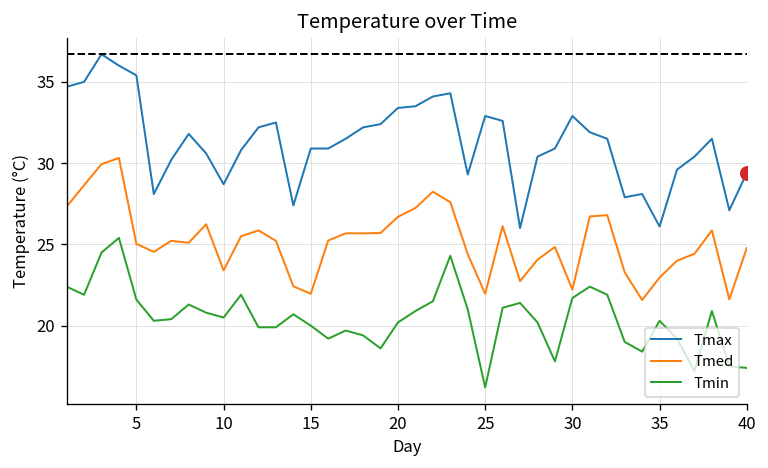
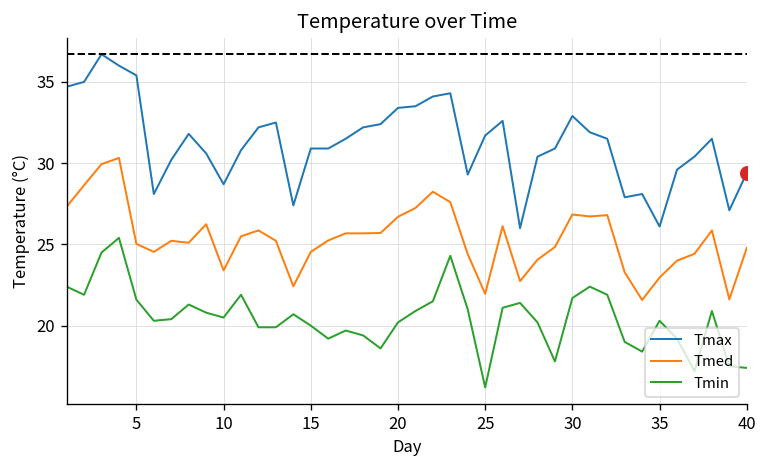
Tmed, 15: 22.0 -> 24.5
Tmax, 25: 32.9 -> 31.7
Tmed, 30: 22.2 -> 26.8
